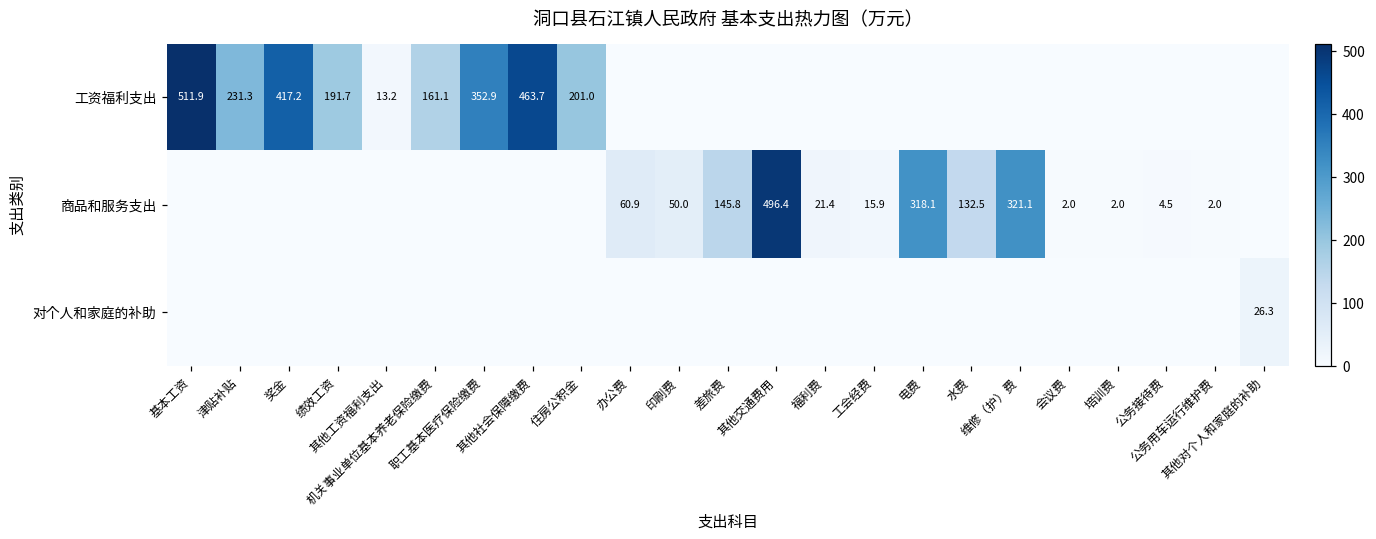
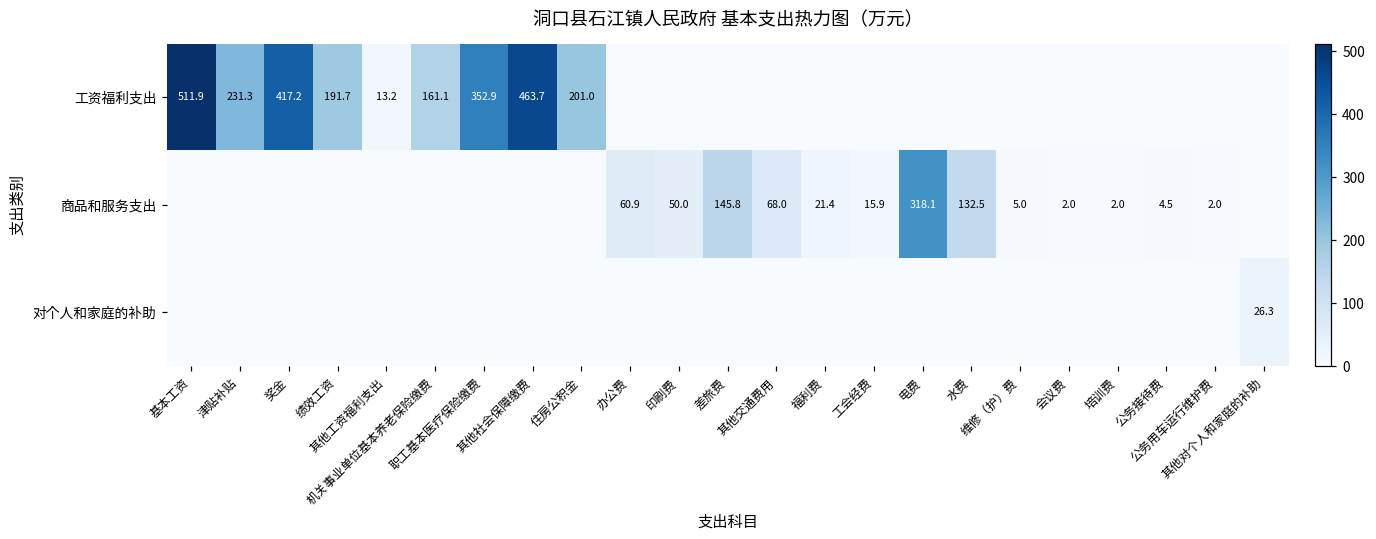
商品和服务支出, 其他交通费用: 496.4 -> 68.0
商品和服务支出, 维修（护）费: 321.1 -> 5.0
